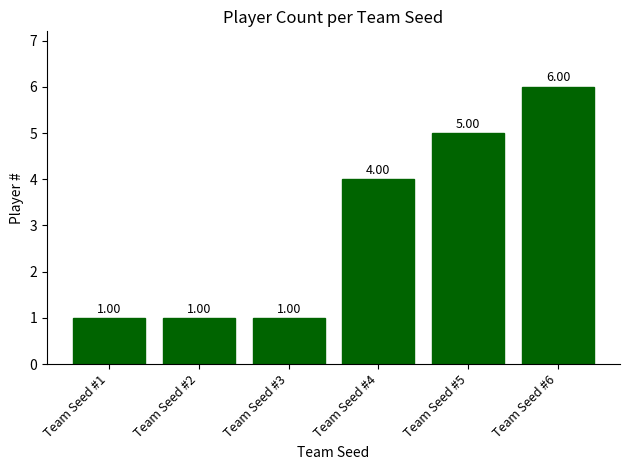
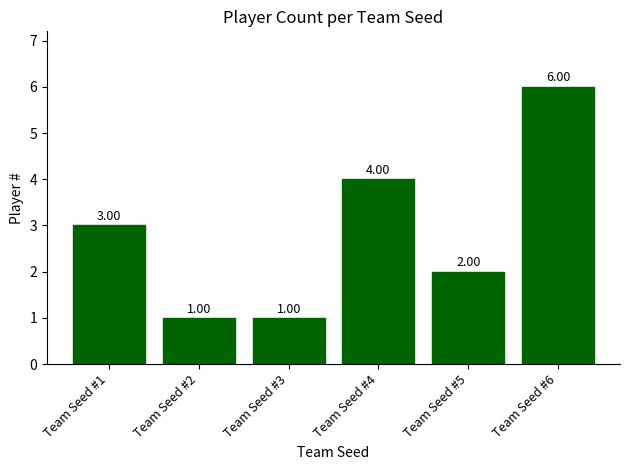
Team Seed #1: 1.00 -> 3.00
Team Seed #5: 5.00 -> 2.00
